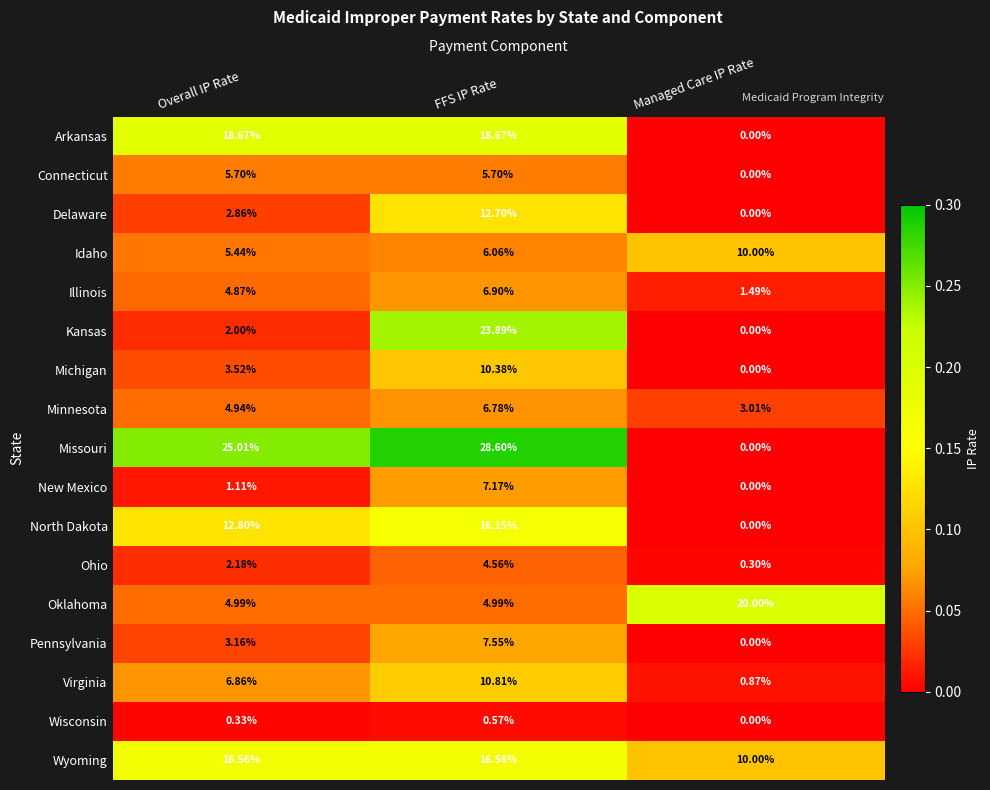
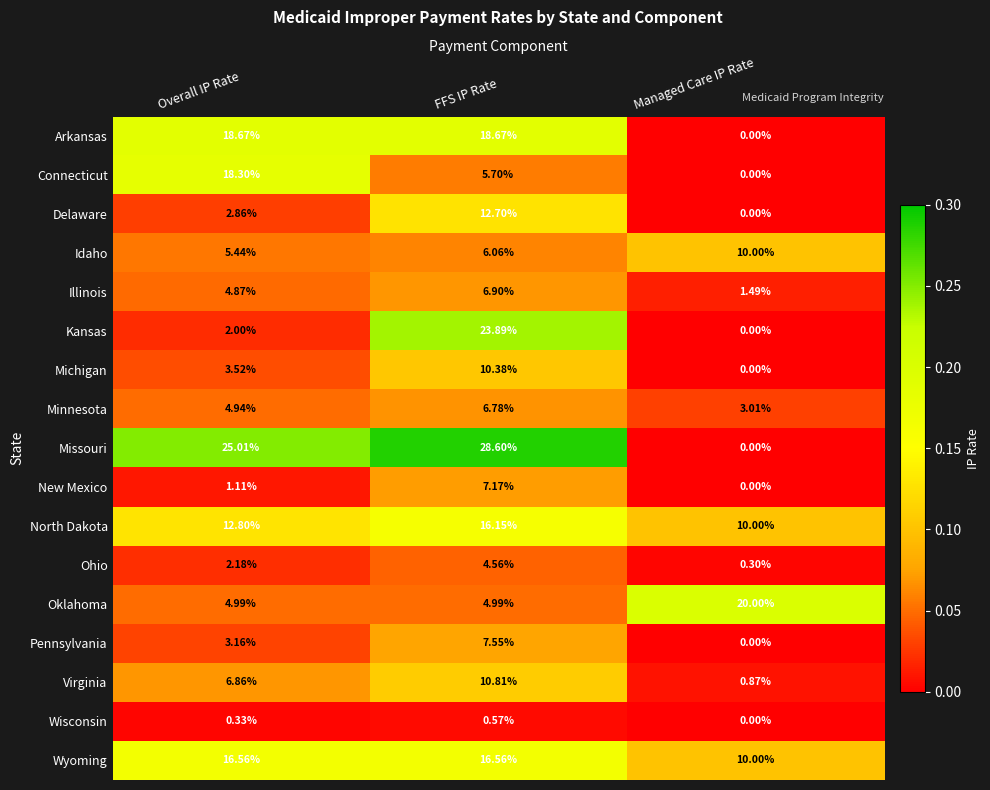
Connecticut, Overall IP Rate: 5.70% -> 18.30%
North Dakota, Managed Care IP Rate: 0.00% -> 10.00%
